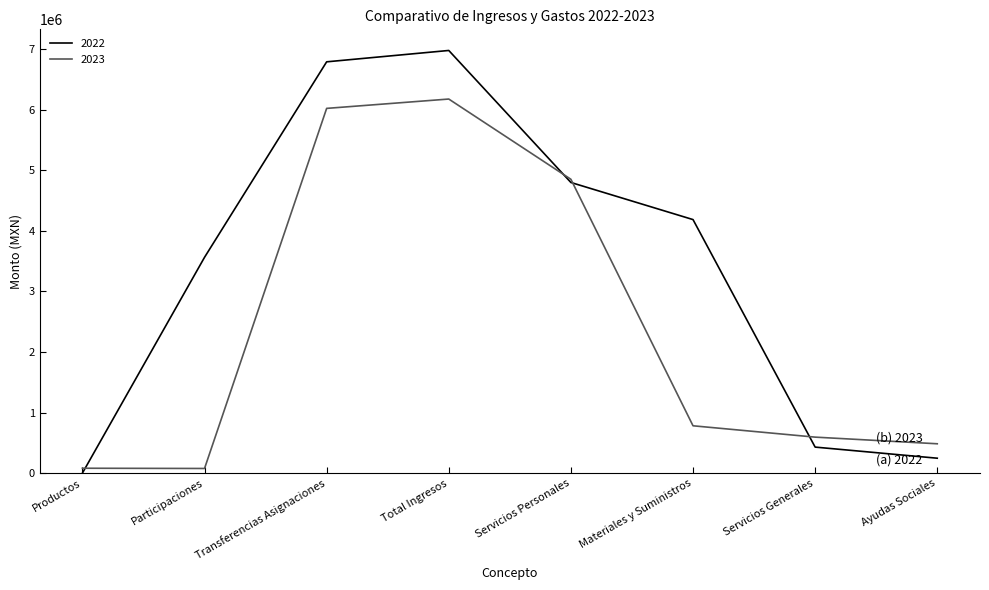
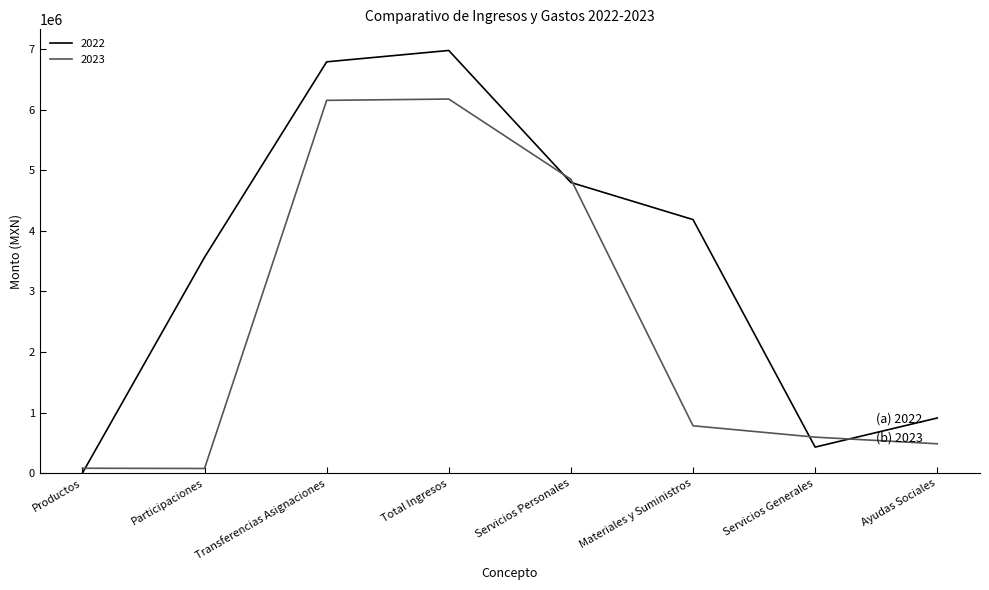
2023, Transferencias Asignaciones: 6000000 -> 6200000
2022, Ayudas Sociales: 200000 -> 900000
